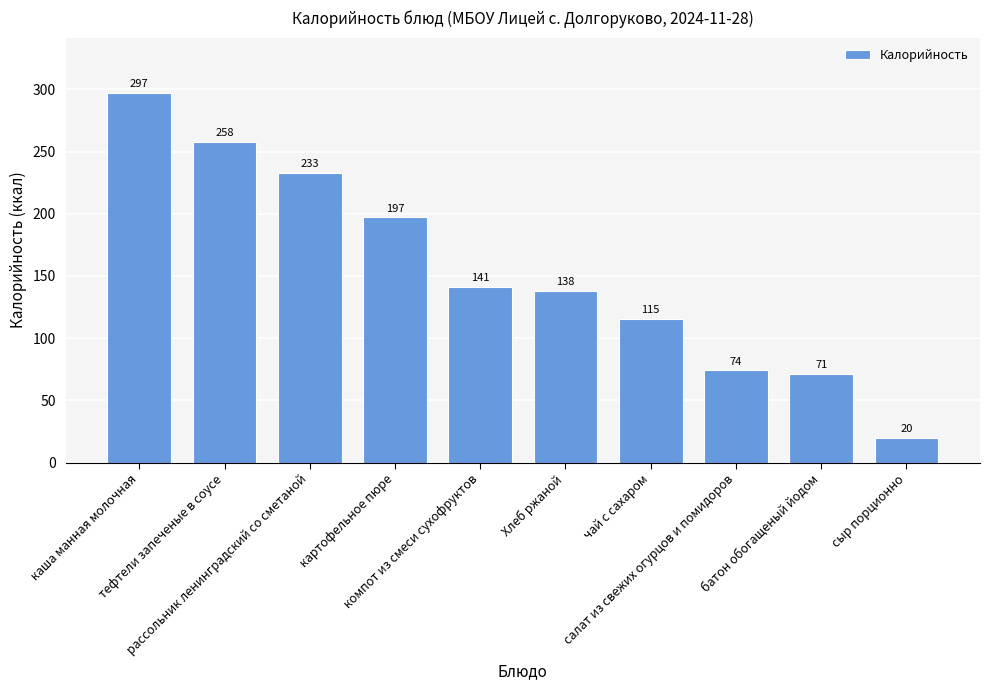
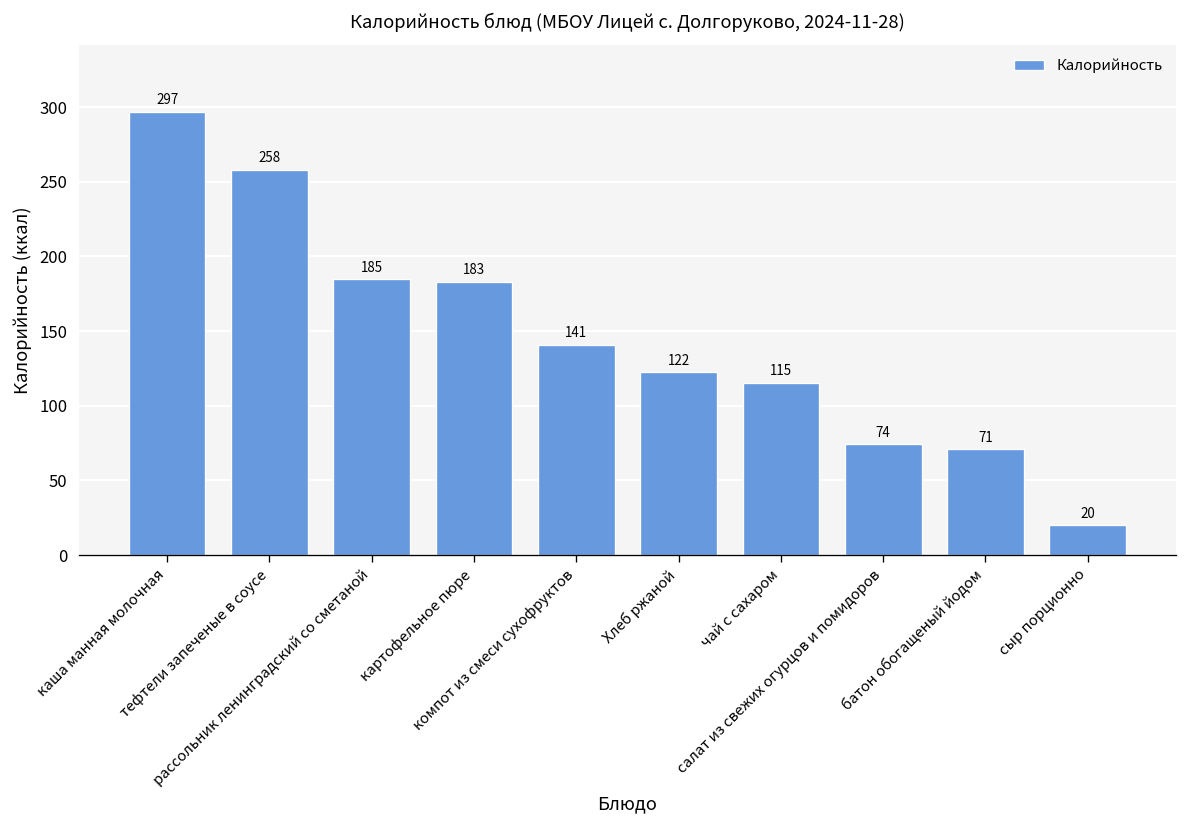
рассольник ленинградский со сметаной: 233 -> 185
картофельное пюре: 197 -> 183
Хлеб ржаной: 138 -> 122
